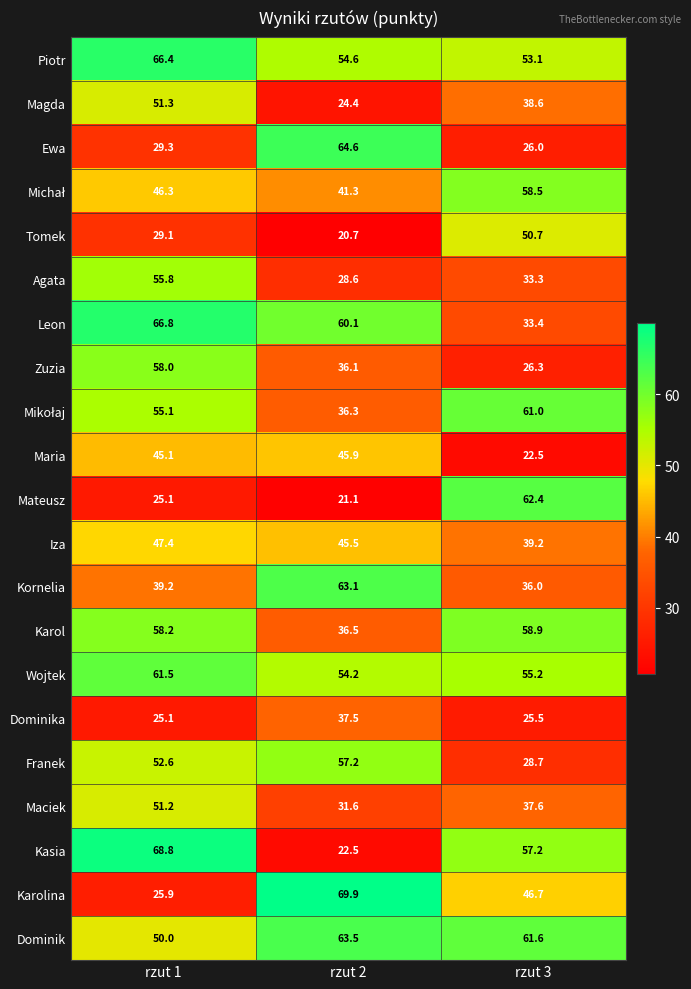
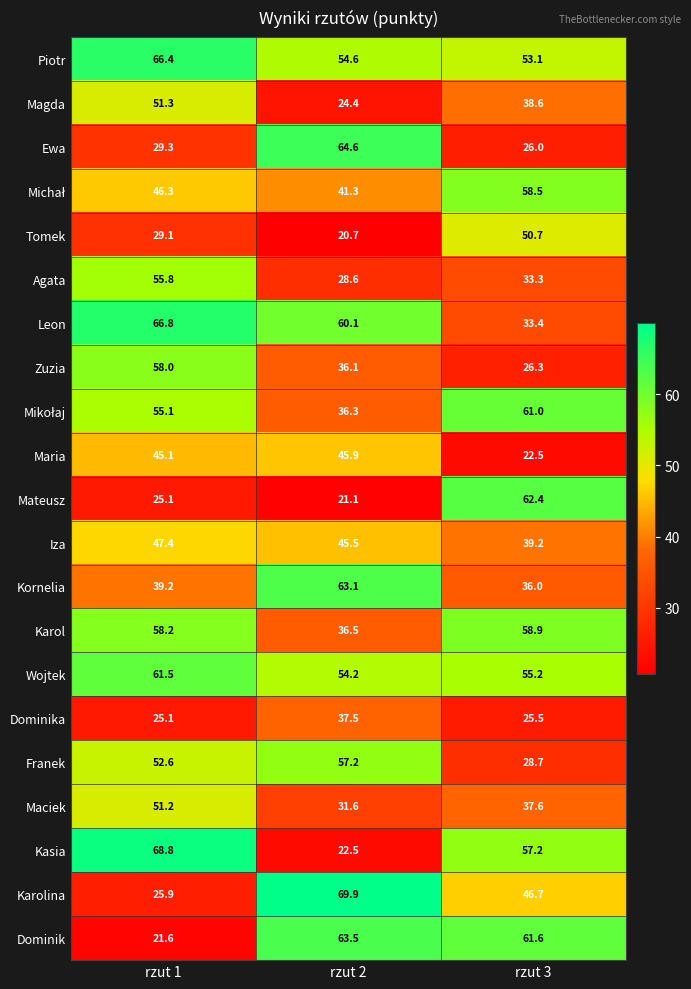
Dominik, rzut 1: 50.0 -> 21.6
